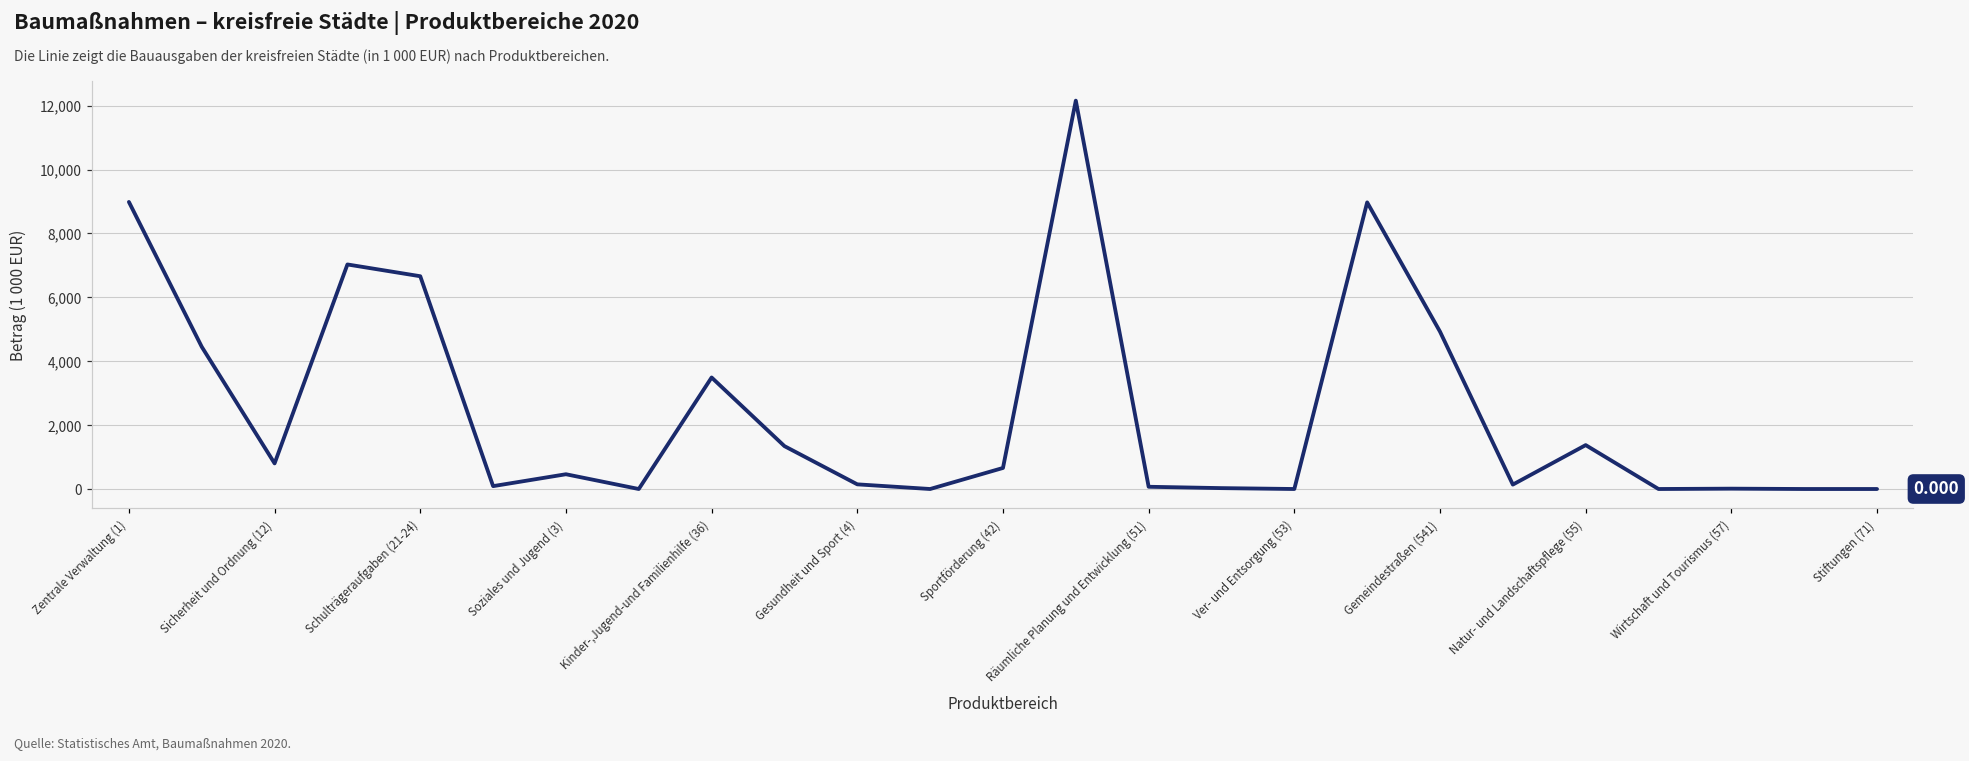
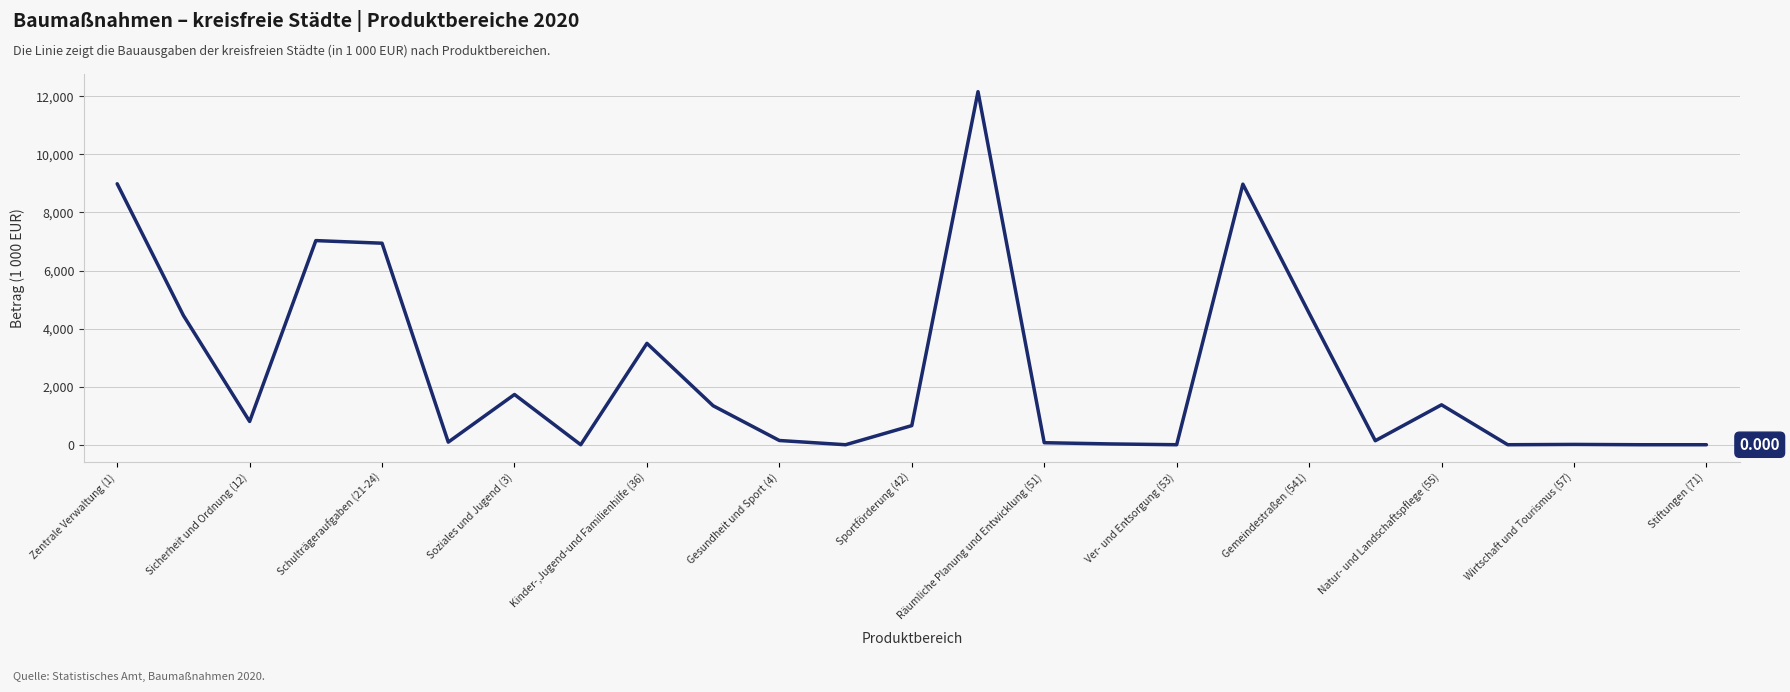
Schulträgeraufgaben (21-24): 6,700 -> 6,900
Soziales und Jugend (3): 500 -> 1,700
Gemeindestraßen (541): 4,900 -> 4,500
